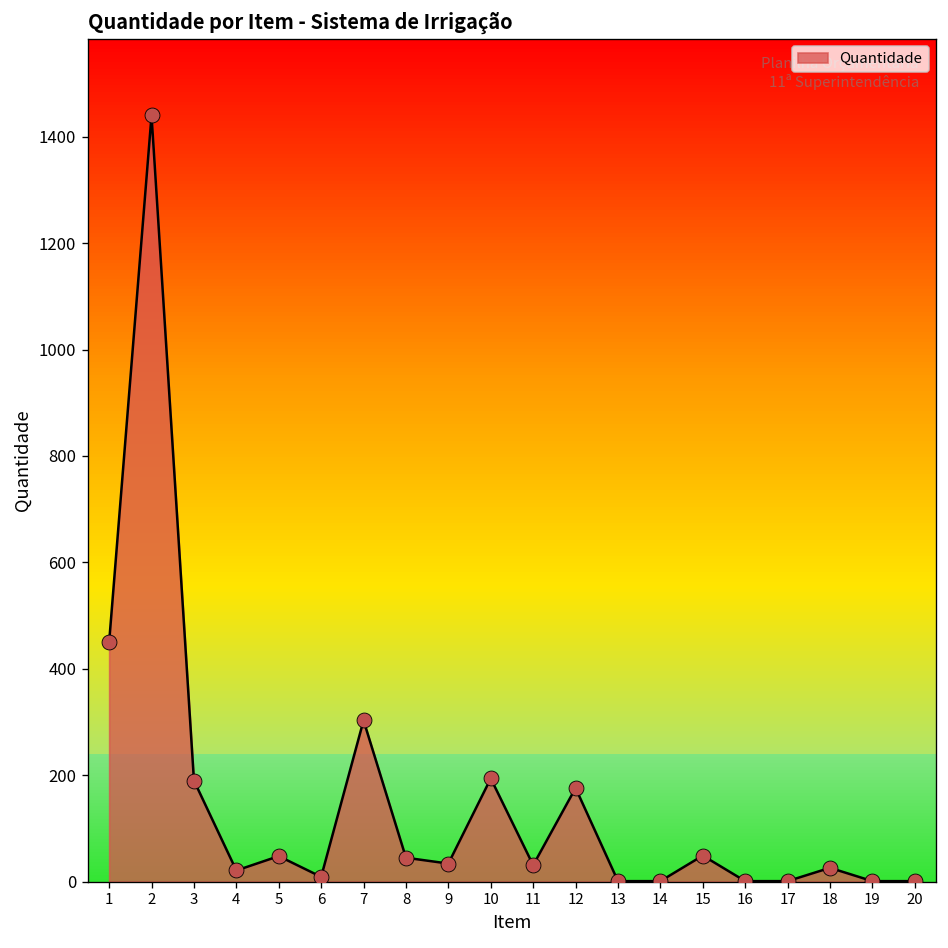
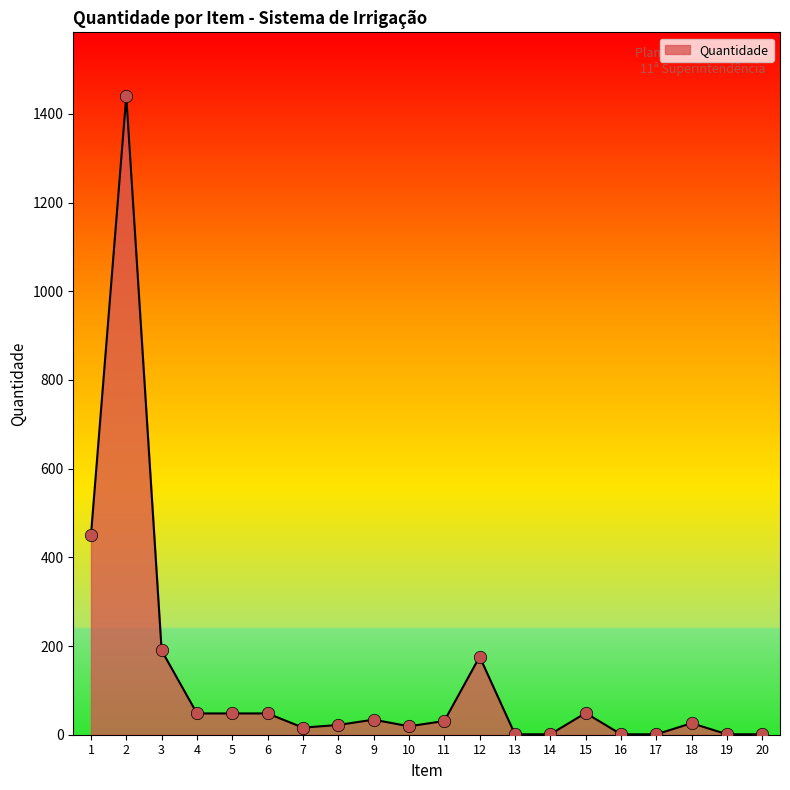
4: 20 -> 50
6: 10 -> 50
7: 300 -> 20
8: 50 -> 20
10: 190 -> 20
